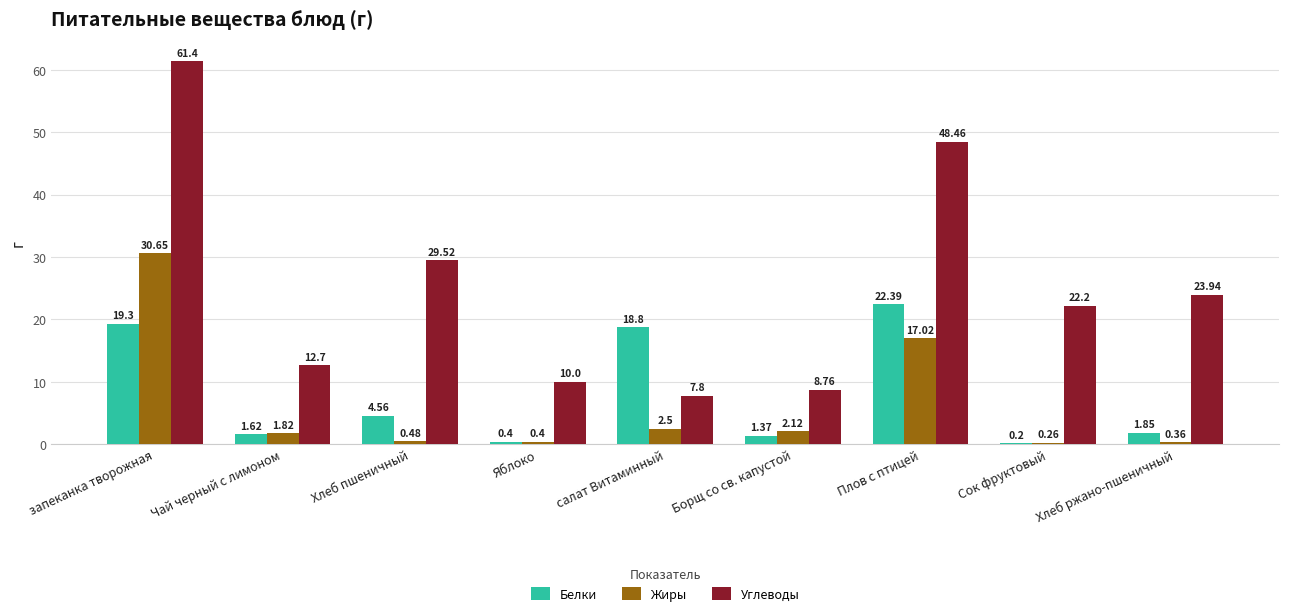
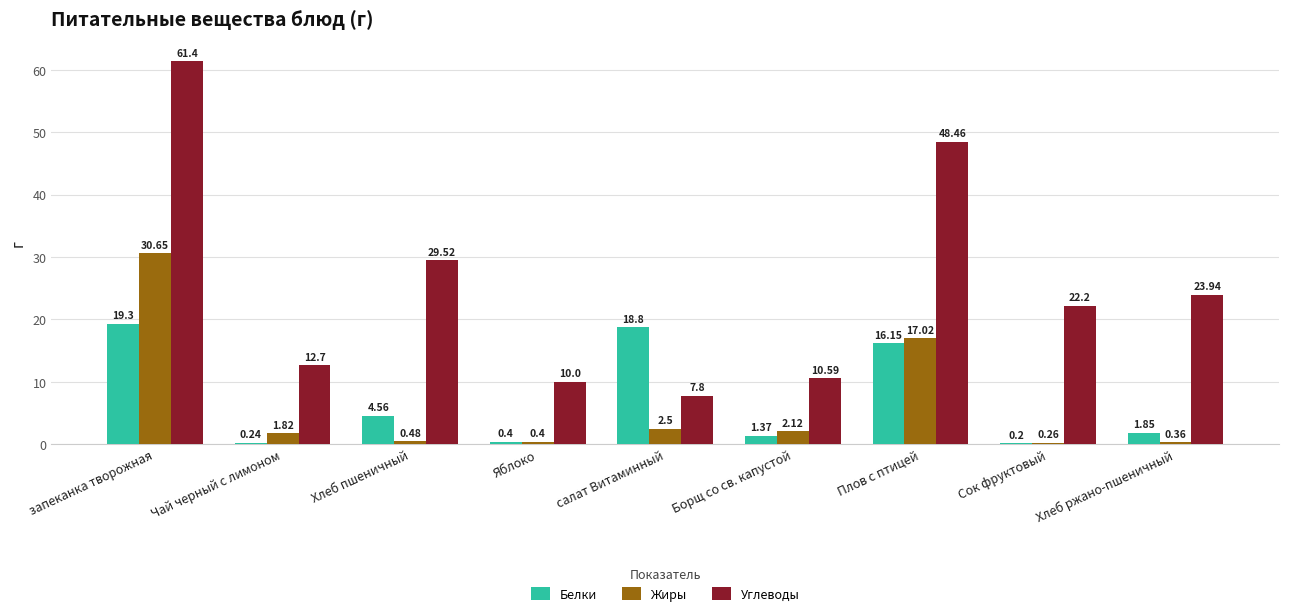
Белки, Чай черный с лимоном: 1.62 -> 0.24
Углеводы, Борщ со св. капустой: 8.76 -> 10.59
Белки, Плов с птицей: 22.39 -> 16.15
